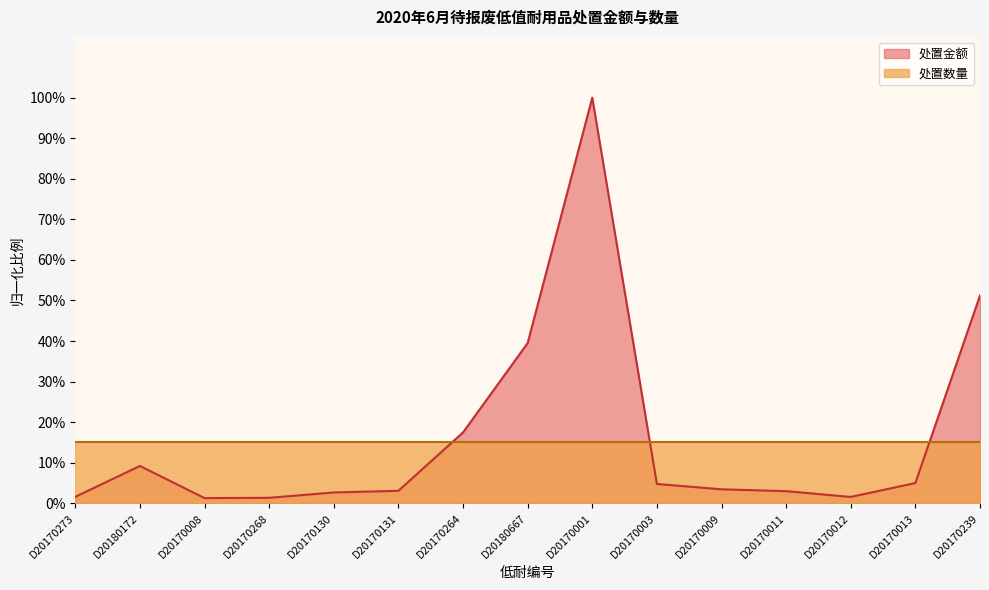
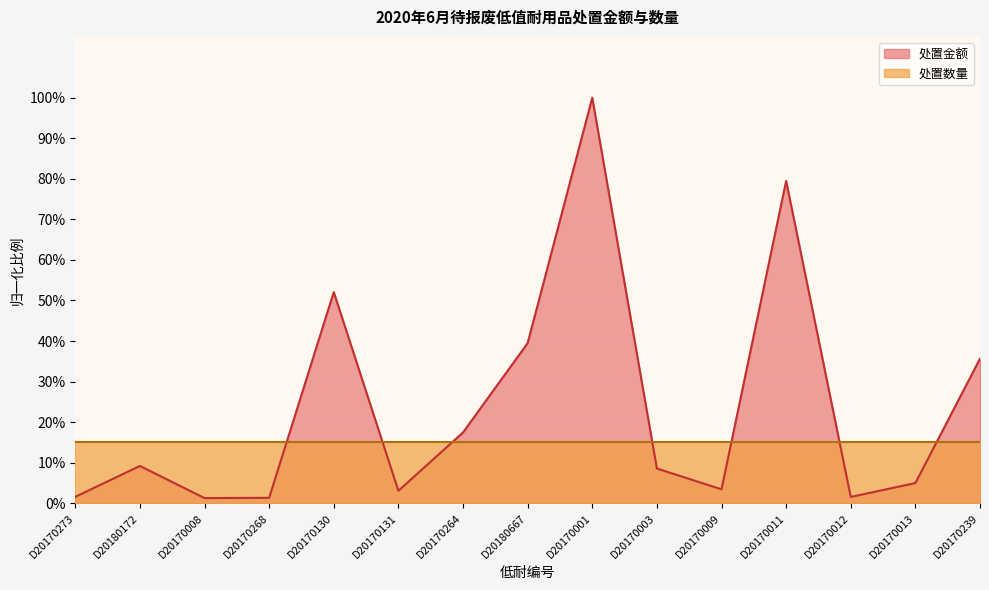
处置金额, D20170130: 3% -> 52%
处置金额, D20170003: 5% -> 9%
处置金额, D20170011: 3% -> 79%
处置金额, D20170239: 51% -> 36%
